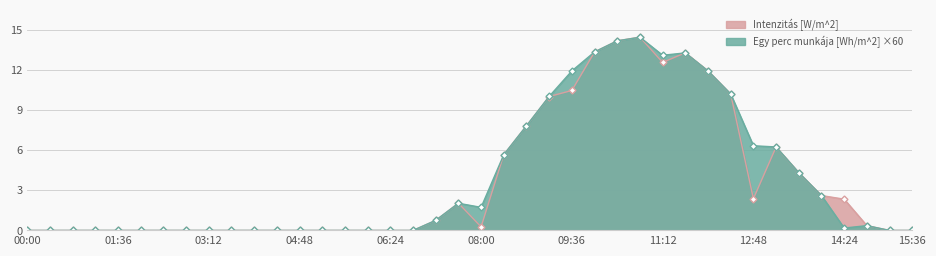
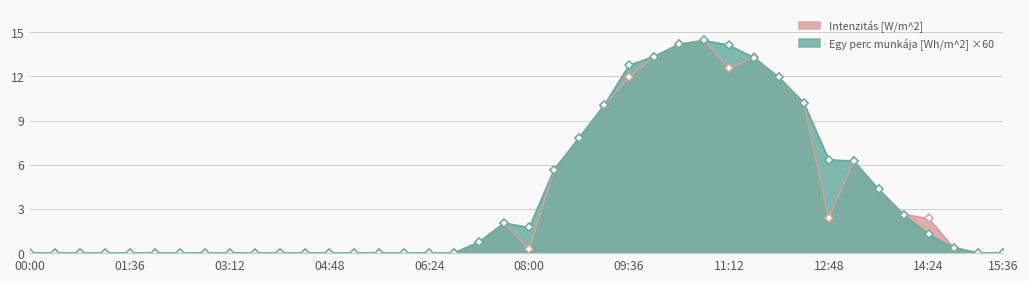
Intenzitás [W/m^2], 09:36: 10.5 -> 11.9
Egy perc munkája [Wh/m^2] ×60, 09:36: 11.9 -> 12.8
Egy perc munkája [Wh/m^2] ×60, 11:12: 13.1 -> 14.1
Egy perc munkája [Wh/m^2] ×60, 14:24: 0.2 -> 1.3
